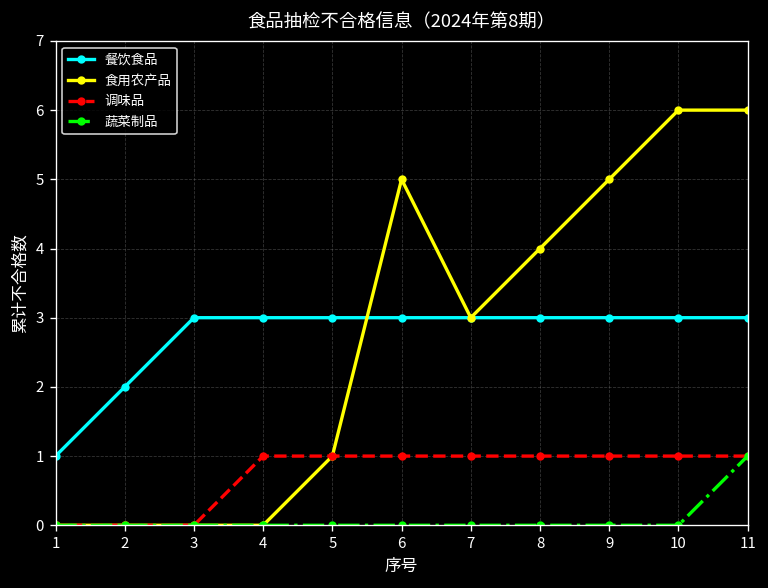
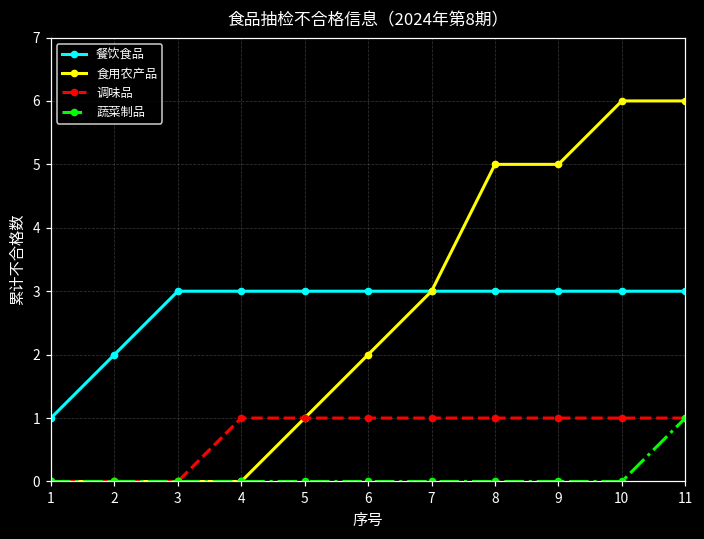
食用农产品, 6: 5 -> 2
食用农产品, 8: 4 -> 5
